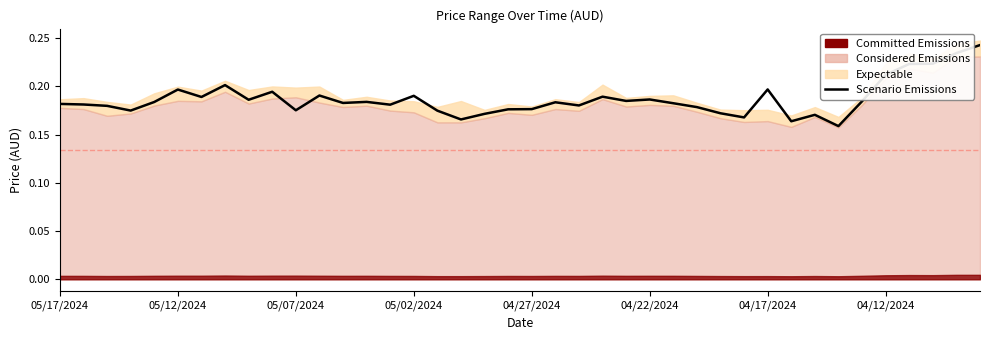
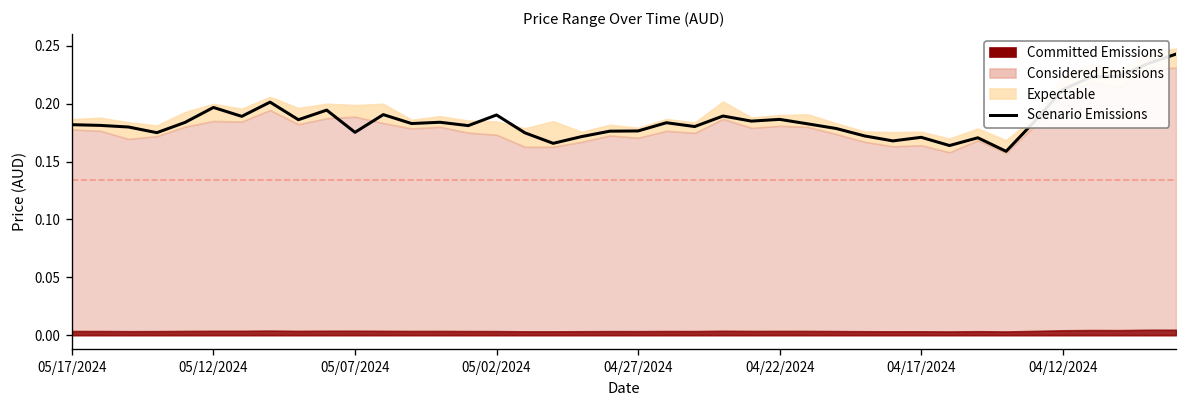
Scenario Emissions, 04/17/2024: 0.20 -> 0.17
